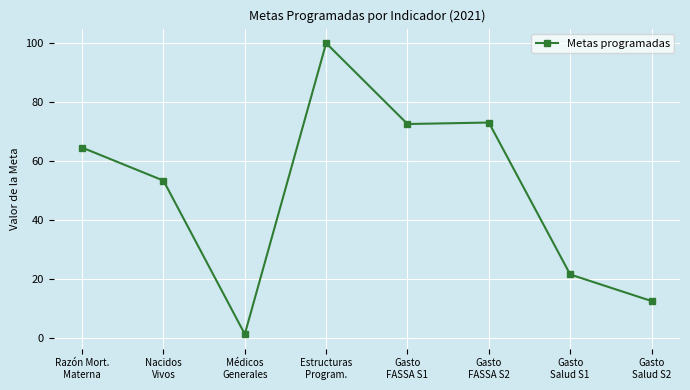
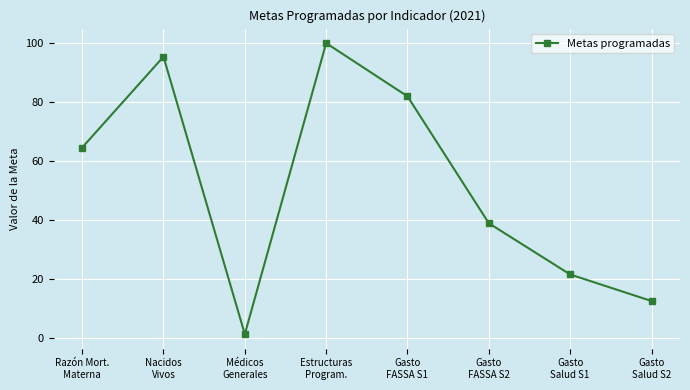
Nacidos Vivos: 53 -> 95
Gasto FASSA S1: 73 -> 82
Gasto FASSA S2: 73 -> 39
